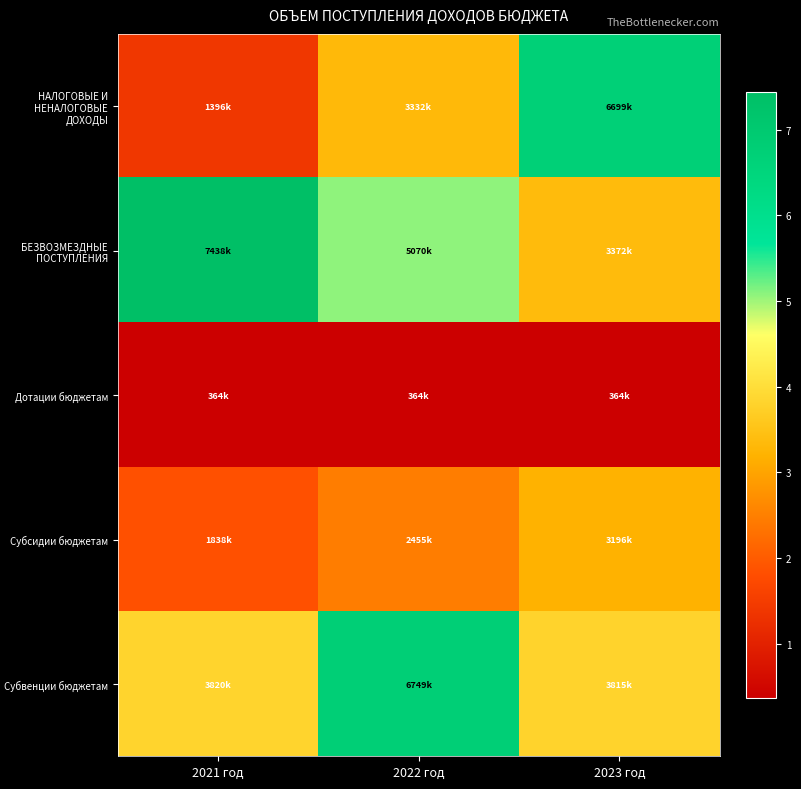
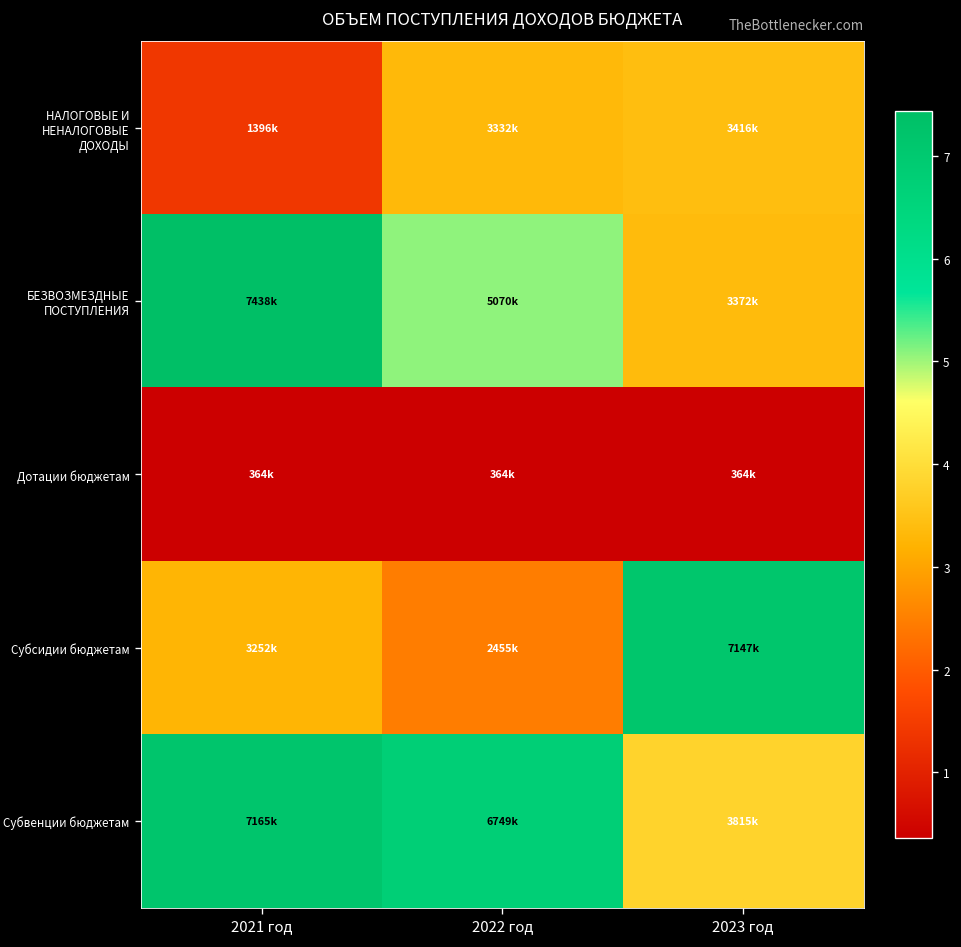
НАЛОГОВЫЕ И НЕНАЛОГОВЫЕ ДОХОДЫ, 2023 год: 6699k -> 3416k
Субсидии бюджетам, 2021 год: 1838k -> 3252k
Субсидии бюджетам, 2023 год: 3196k -> 7147k
Субвенции бюджетам, 2021 год: 3820k -> 7165k
